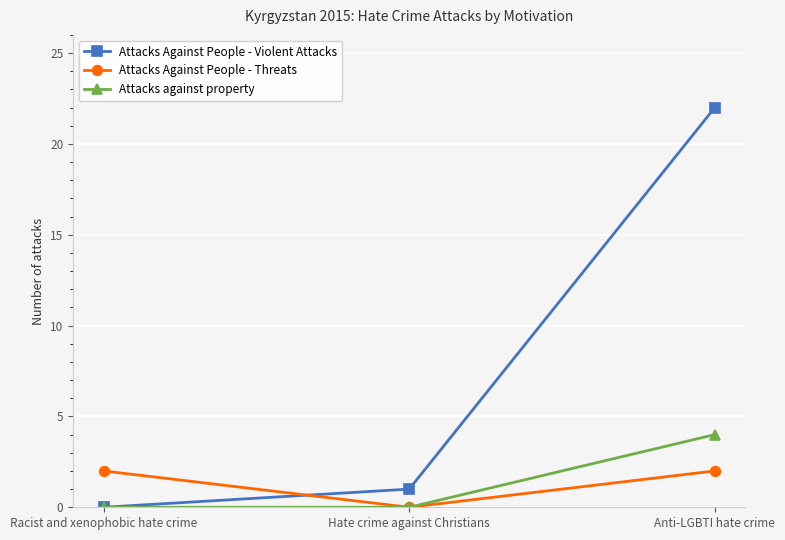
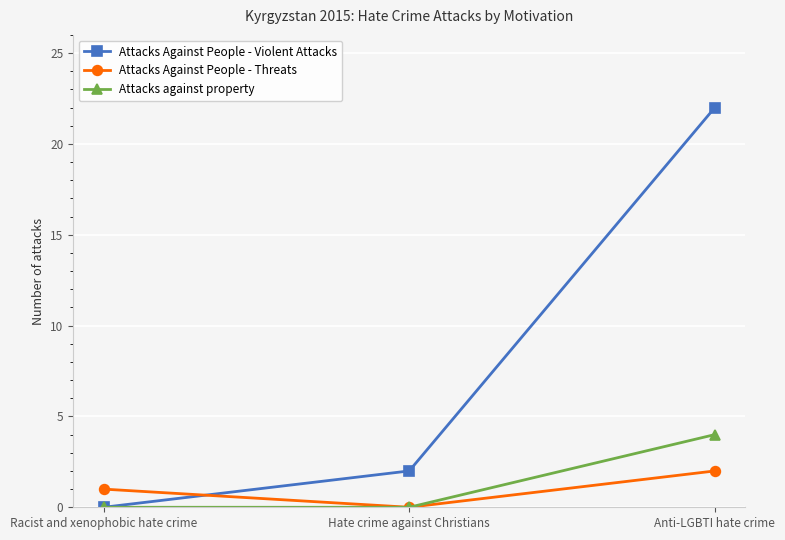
Attacks Against People - Threats, Racist and xenophobic hate crime: 2 -> 1
Attacks Against People - Violent Attacks, Hate crime against Christians: 1 -> 2
